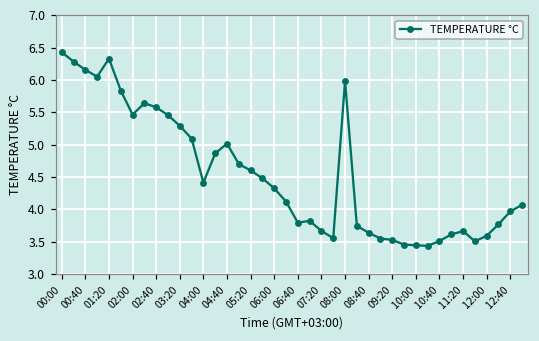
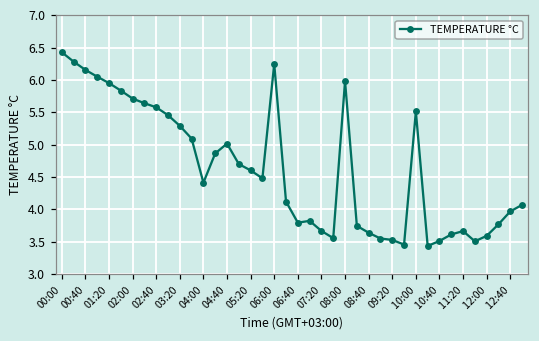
01:20: 6.3 -> 6.0
02:00: 5.5 -> 5.7
06:00: 4.3 -> 6.3
10:00: 3.4 -> 5.5
